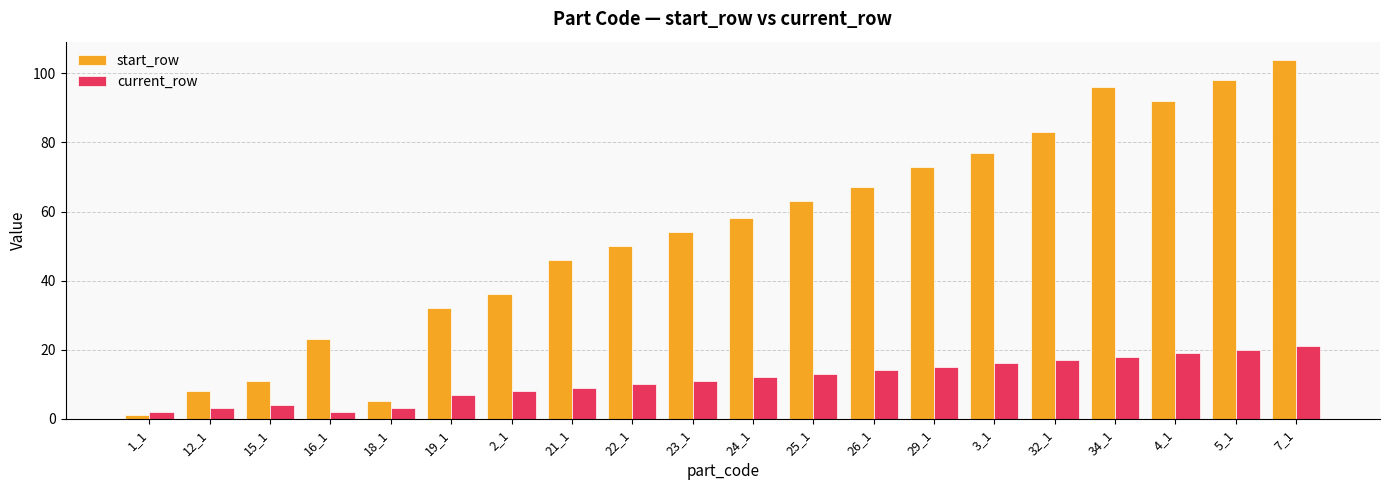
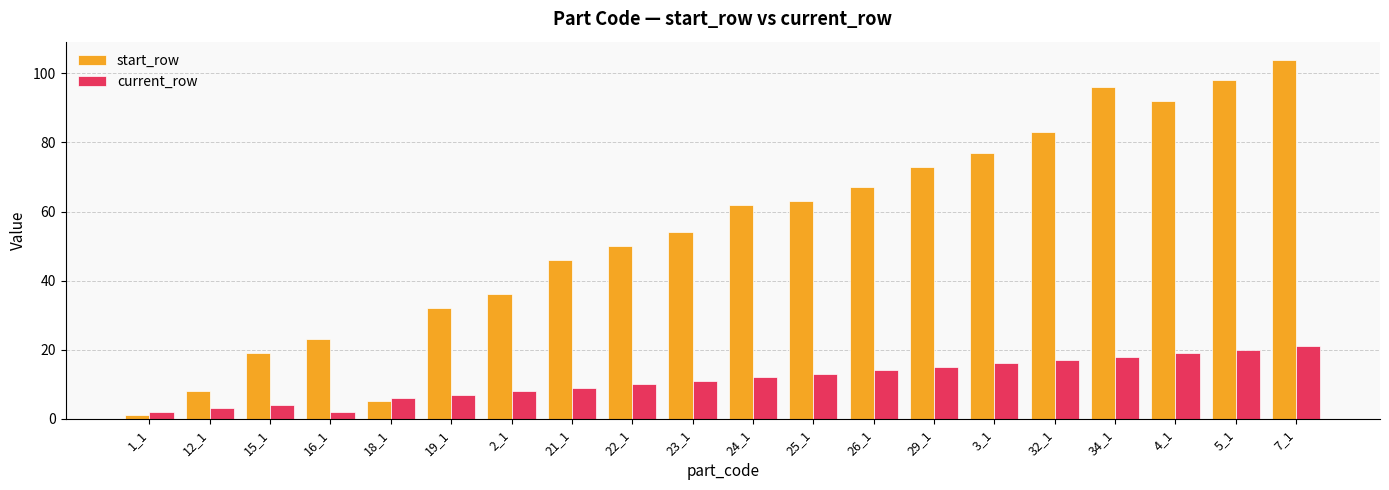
start_row, 15_1: 11 -> 19
current_row, 18_1: 3 -> 6
start_row, 24_1: 58 -> 62
